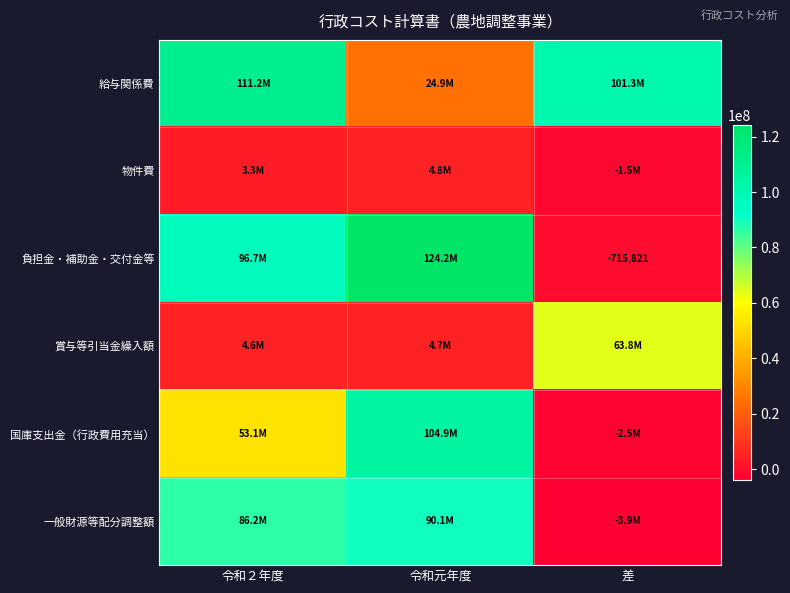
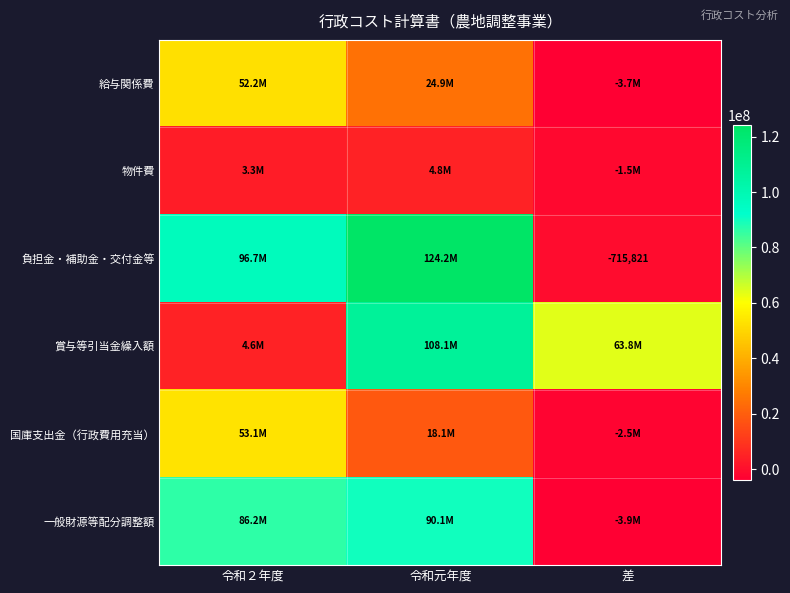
給与関係費, 令和２年度: 111.2M -> 52.2M
給与関係費, 差: 101.3M -> -3.7M
賞与等引当金繰入額, 令和元年度: 4.7M -> 108.1M
国庫支出金（行政費用充当）, 令和元年度: 104.9M -> 18.1M
